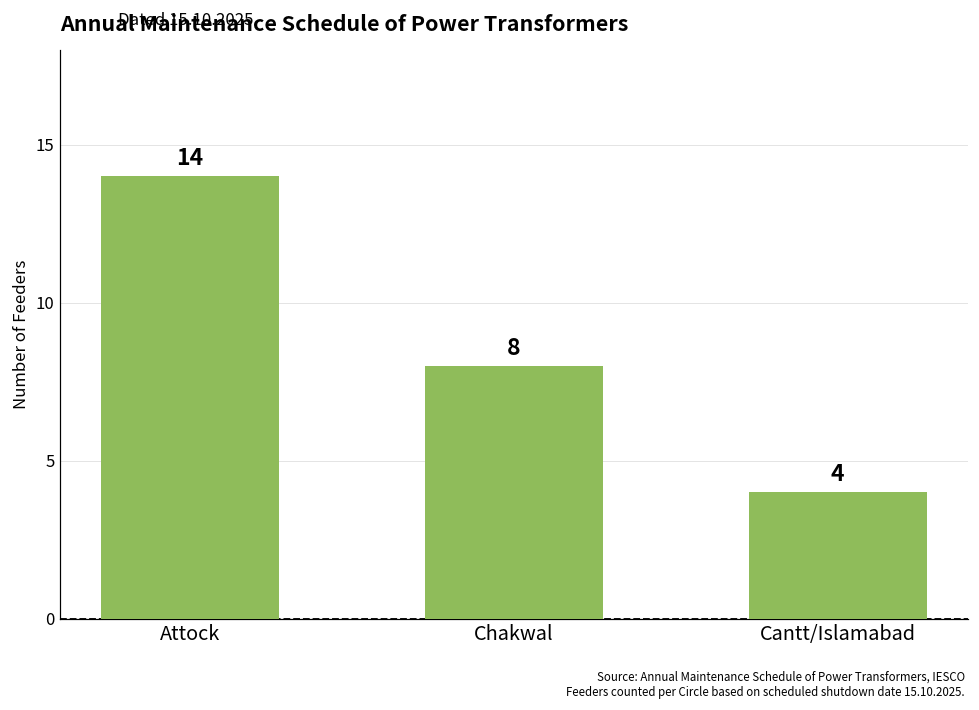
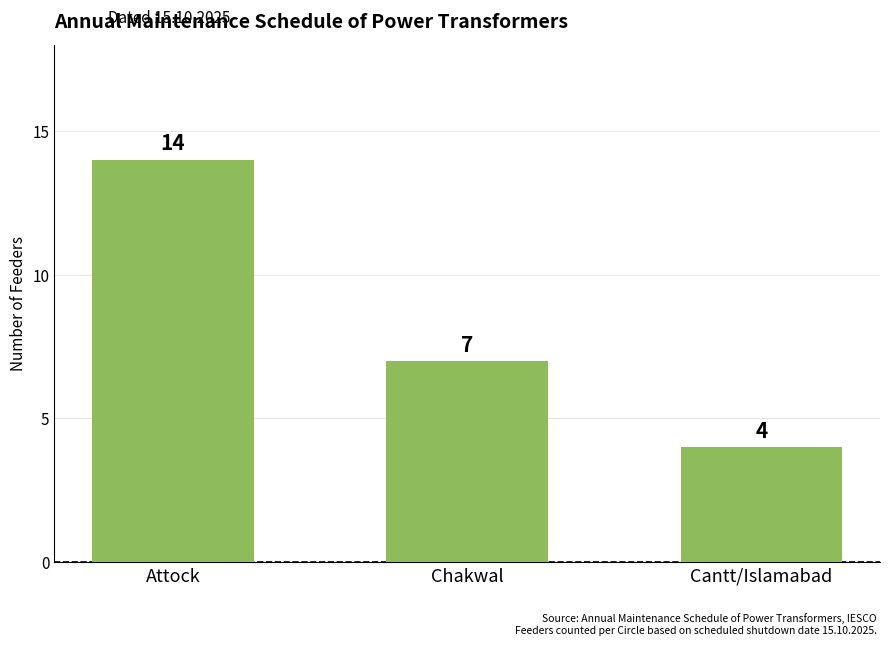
Chakwal: 8 -> 7
